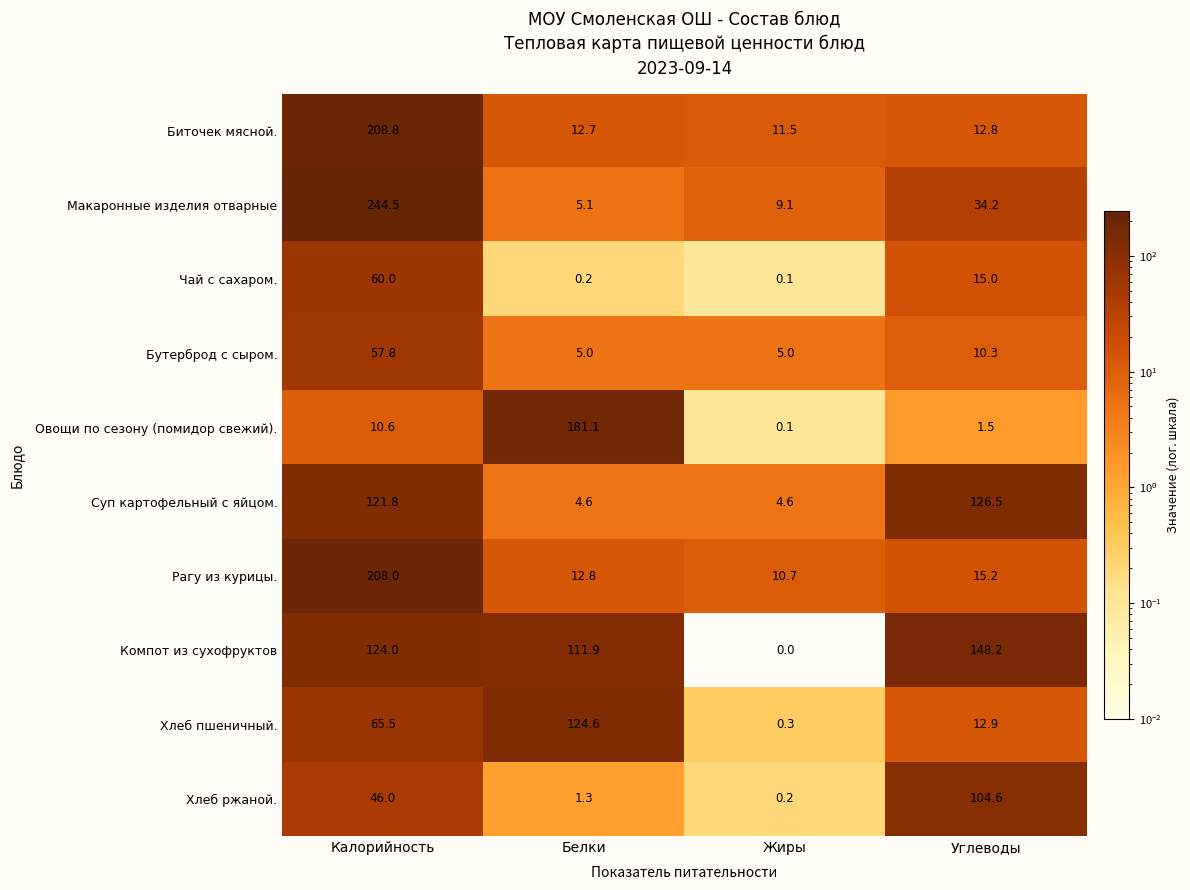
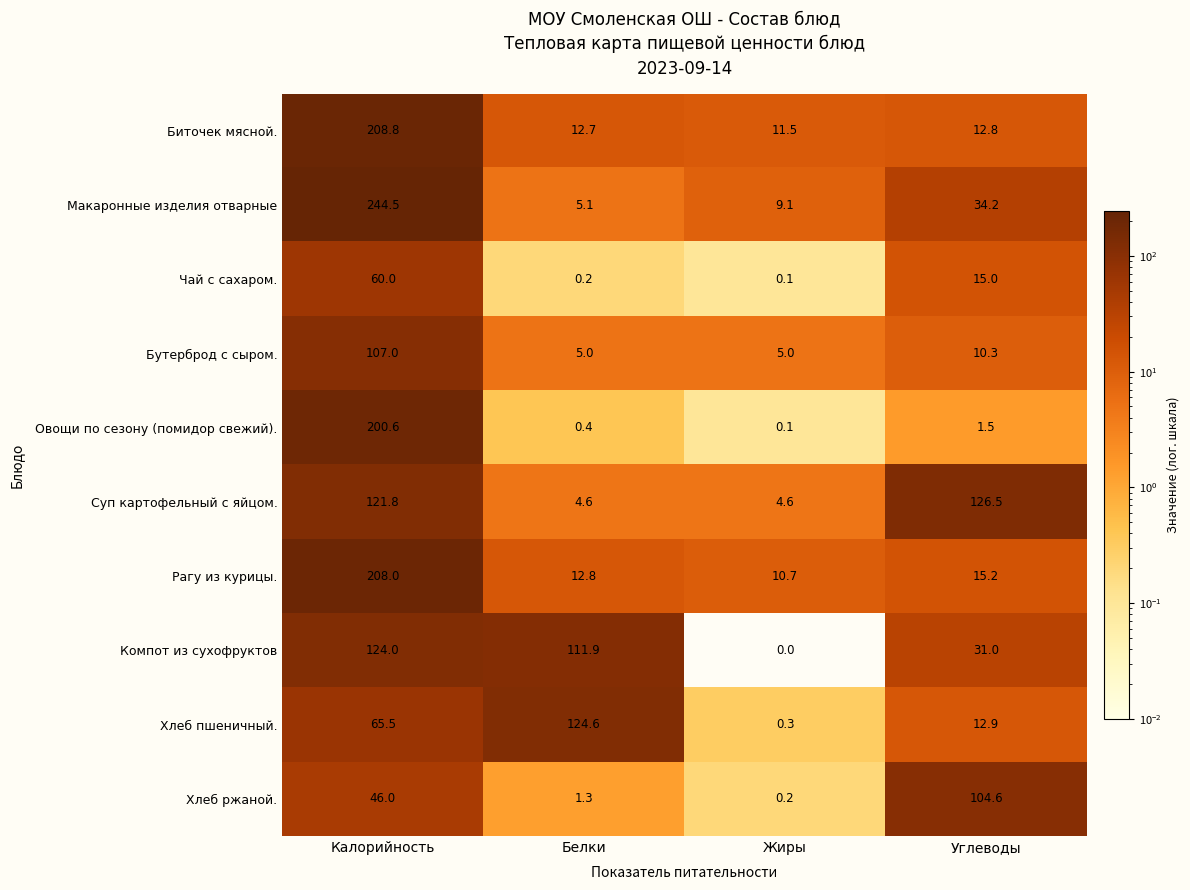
Бутерброд с сыром., Калорийность: 57.8 -> 107.0
Овощи по сезону (помидор свежий)., Калорийность: 10.6 -> 200.6
Овощи по сезону (помидор свежий)., Белки: 181.1 -> 0.4
Компот из сухофруктов, Углеводы: 148.2 -> 31.0
